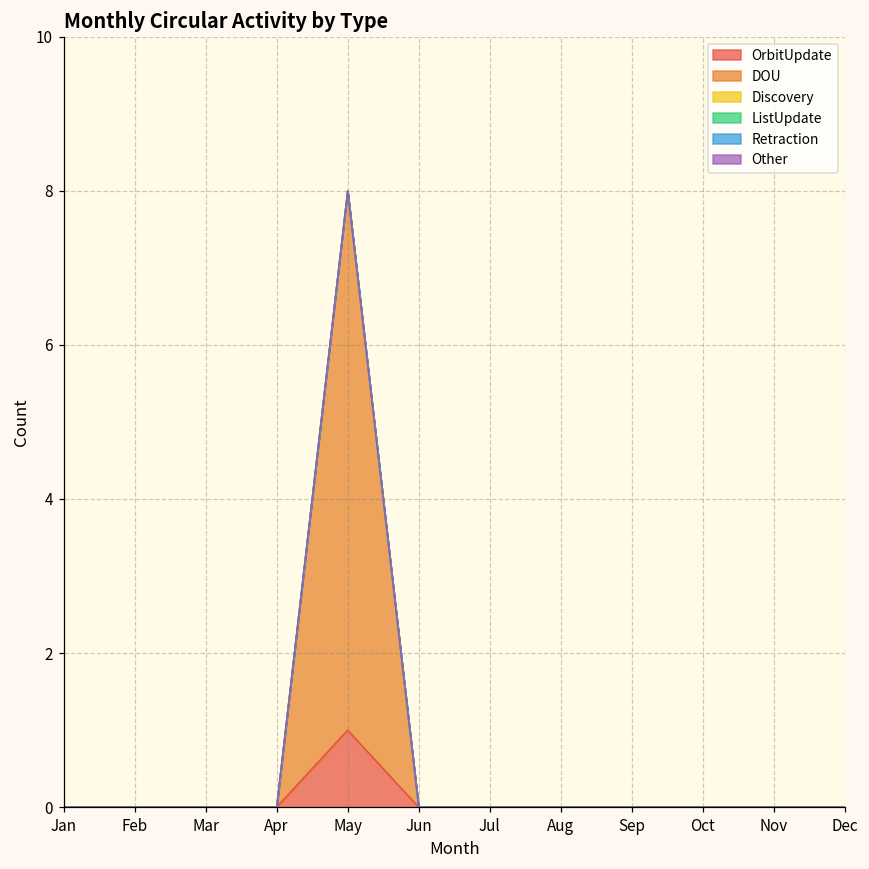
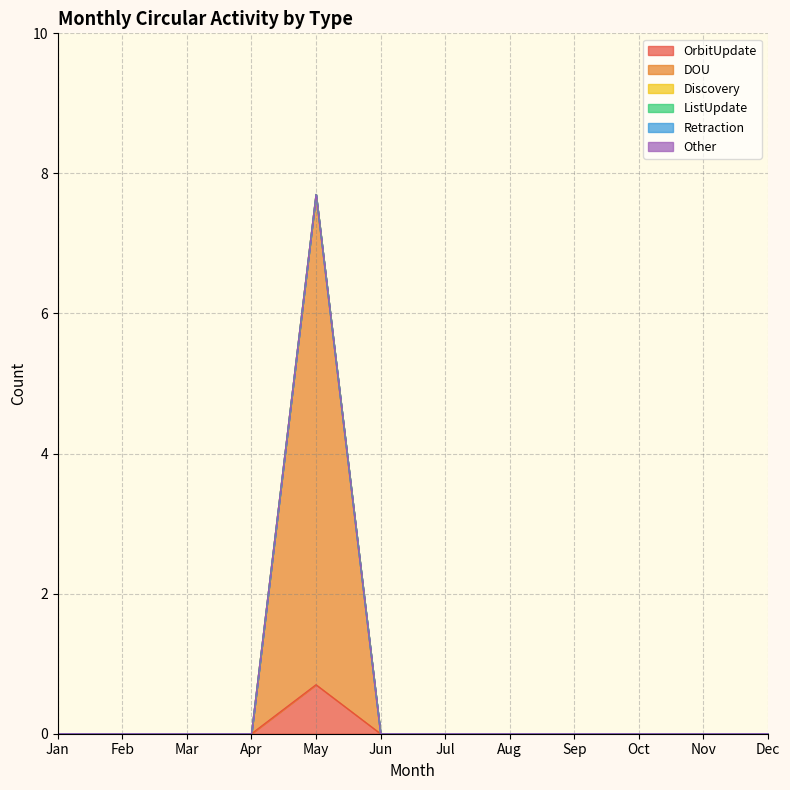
OrbitUpdate, May: 1.0 -> 0.7
